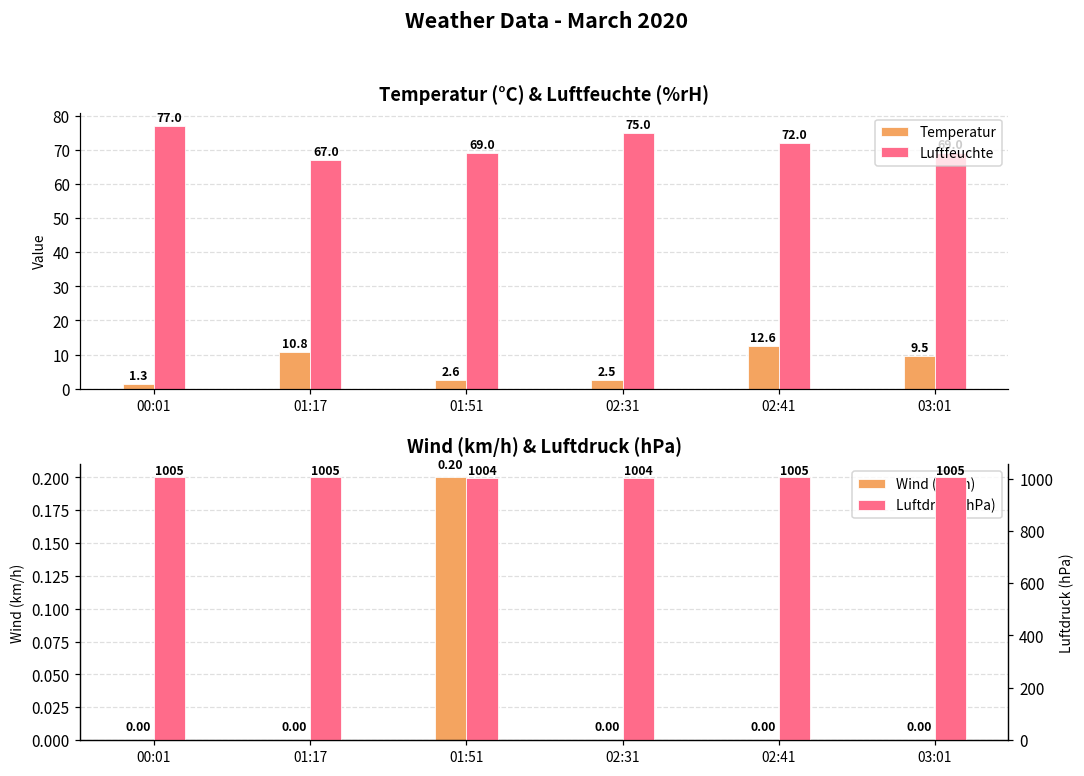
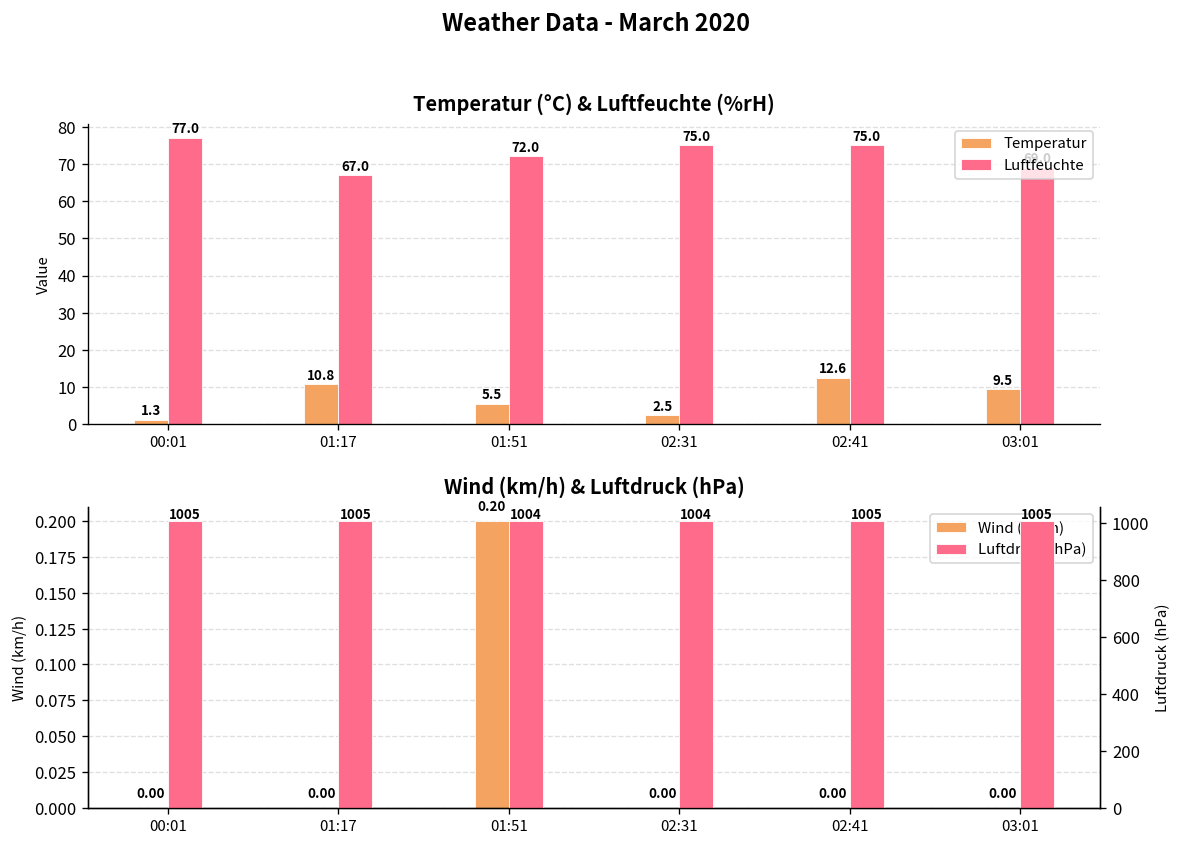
Temperatur (°C) & Luftfeuchte (%rH), Temperatur, 01:51: 2.6 -> 5.5
Temperatur (°C) & Luftfeuchte (%rH), Luftfeuchte, 01:51: 69.0 -> 72.0
Temperatur (°C) & Luftfeuchte (%rH), Luftfeuchte, 02:41: 72.0 -> 75.0
